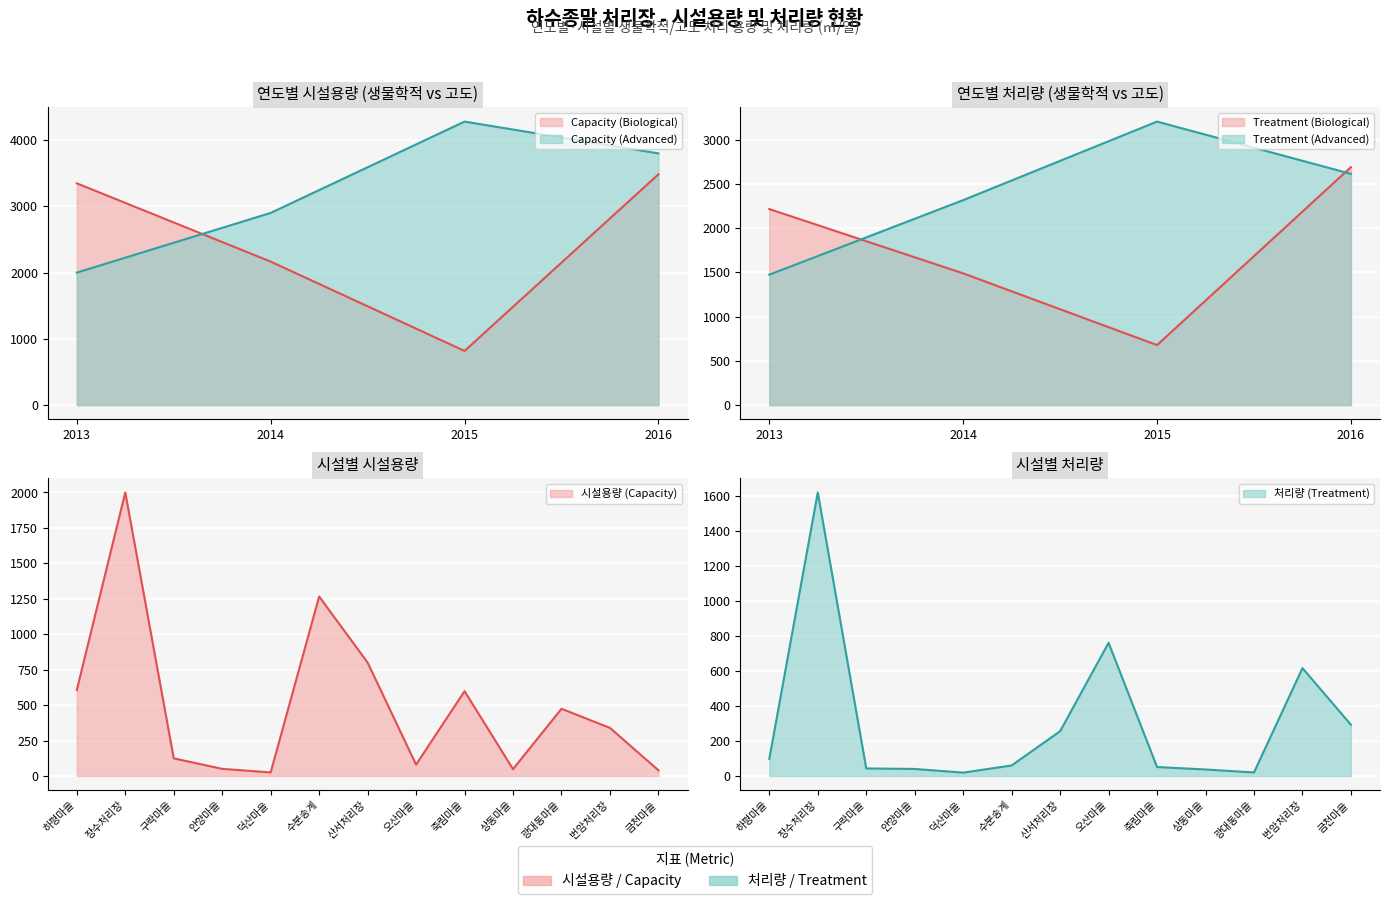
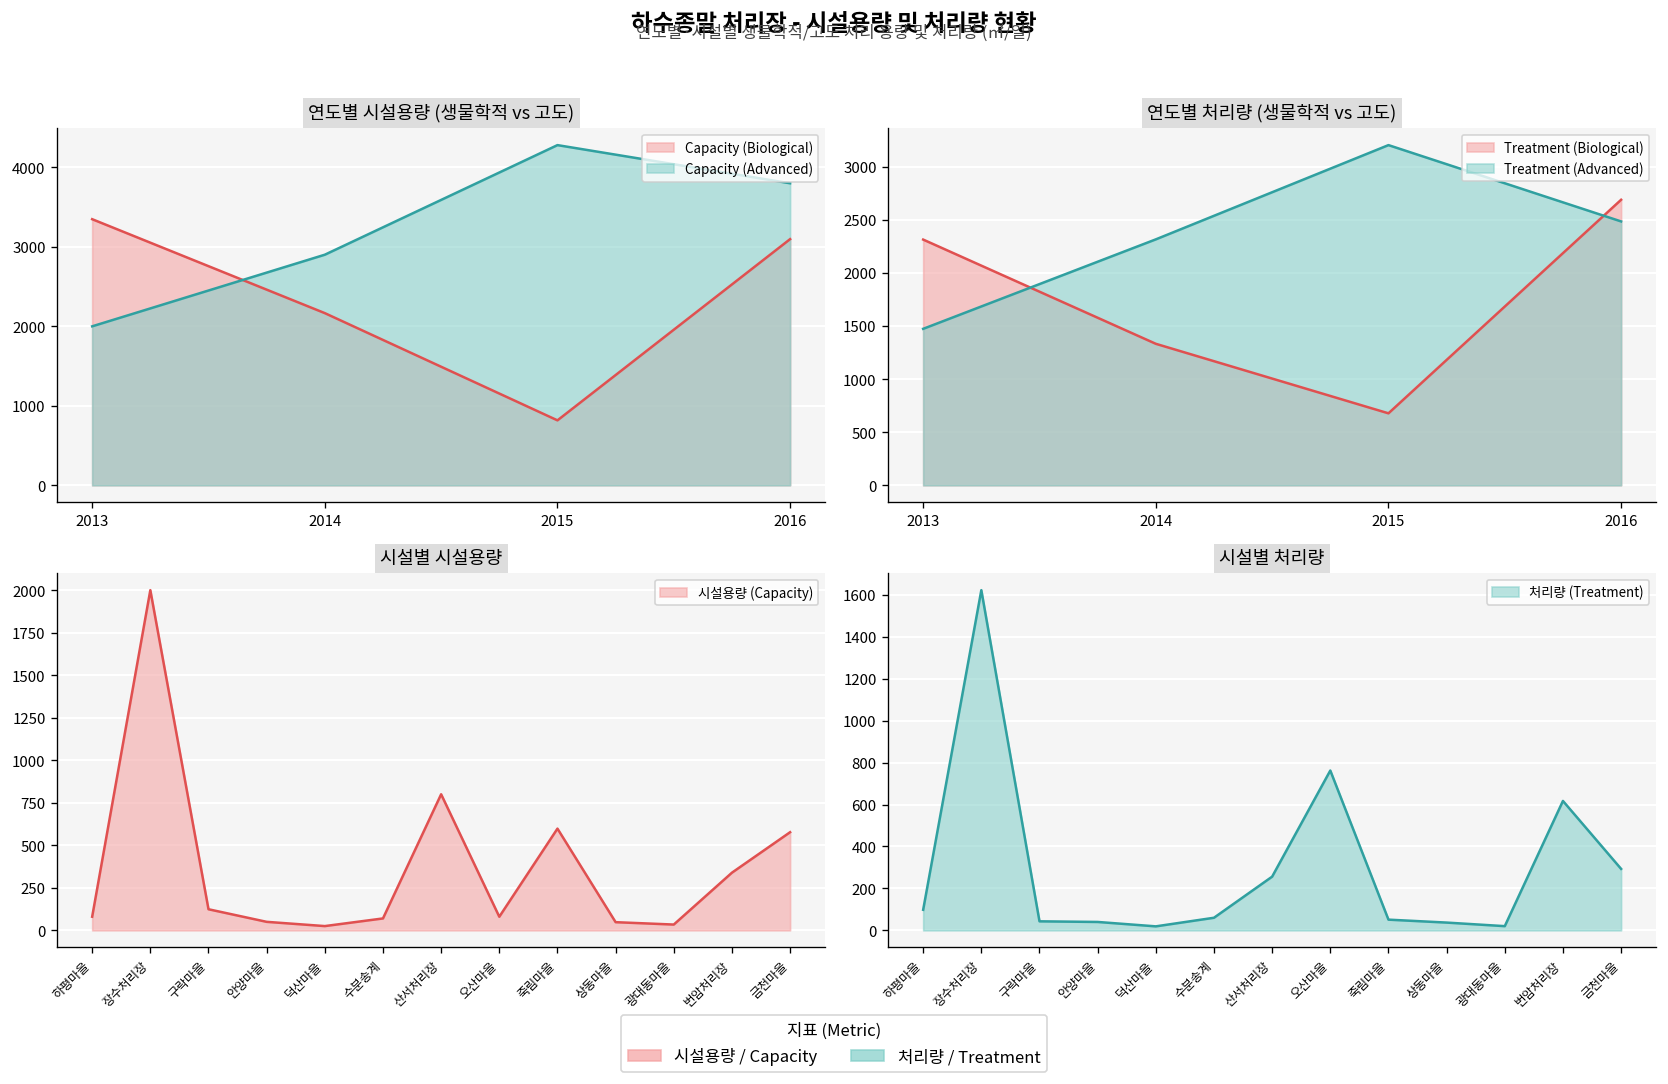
연도별 시설용량 (생물학적 vs 고도), Capacity (Biological), 2016: 3500 -> 3100
연도별 처리량 (생물학적 vs 고도), Treatment (Biological), 2013: 2200 -> 2300
연도별 처리량 (생물학적 vs 고도), Treatment (Biological), 2014: 1500 -> 1300
연도별 처리량 (생물학적 vs 고도), Treatment (Advanced), 2016: 2600 -> 2500
시설별 시설용량, 하평마을: 610 -> 80
시설별 시설용량, 수분송계: 1270 -> 70
시설별 시설용량, 광대동마을: 470 -> 30
시설별 시설용량, 금천마을: 40 -> 580
